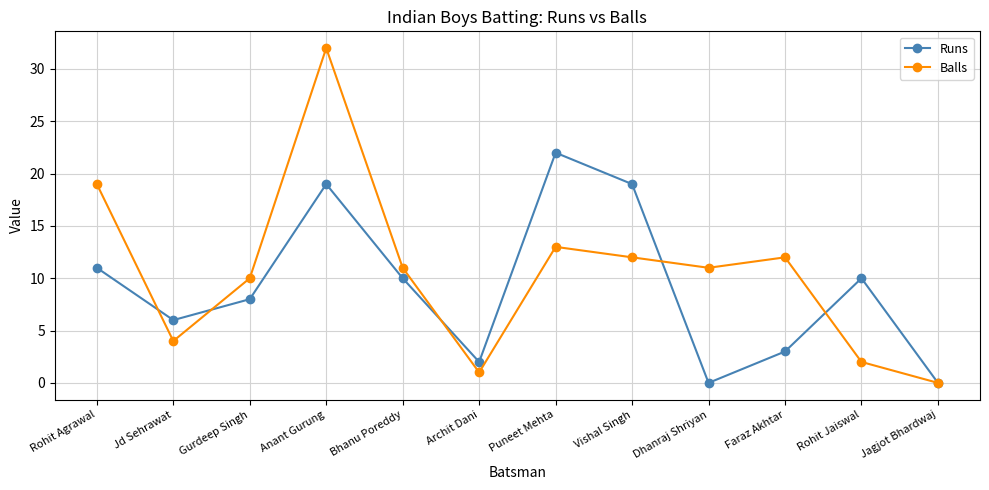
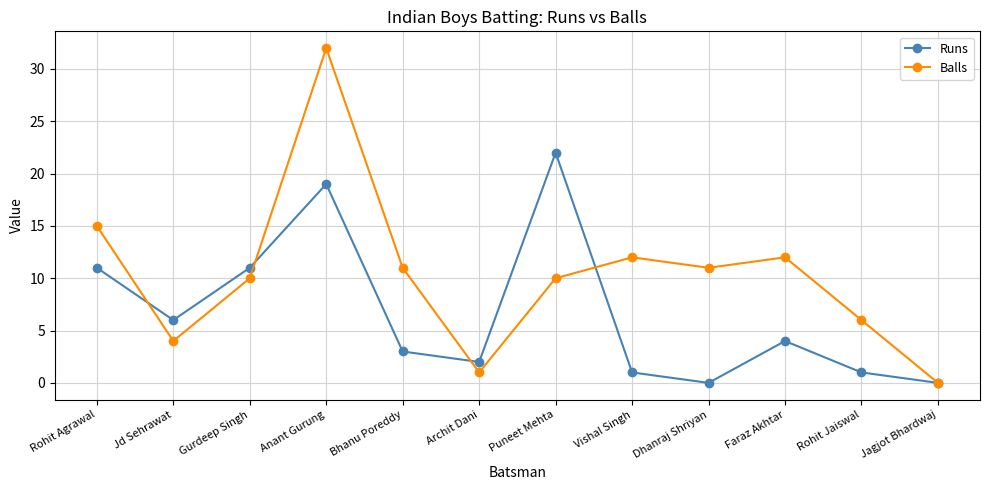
Balls, Rohit Agrawal: 19 -> 15
Runs, Gurdeep Singh: 8 -> 11
Runs, Bhanu Poreddy: 10 -> 3
Balls, Puneet Mehta: 13 -> 10
Runs, Vishal Singh: 19 -> 1
Runs, Faraz Akhtar: 3 -> 4
Runs, Rohit Jaiswal: 10 -> 1
Balls, Rohit Jaiswal: 2 -> 6
